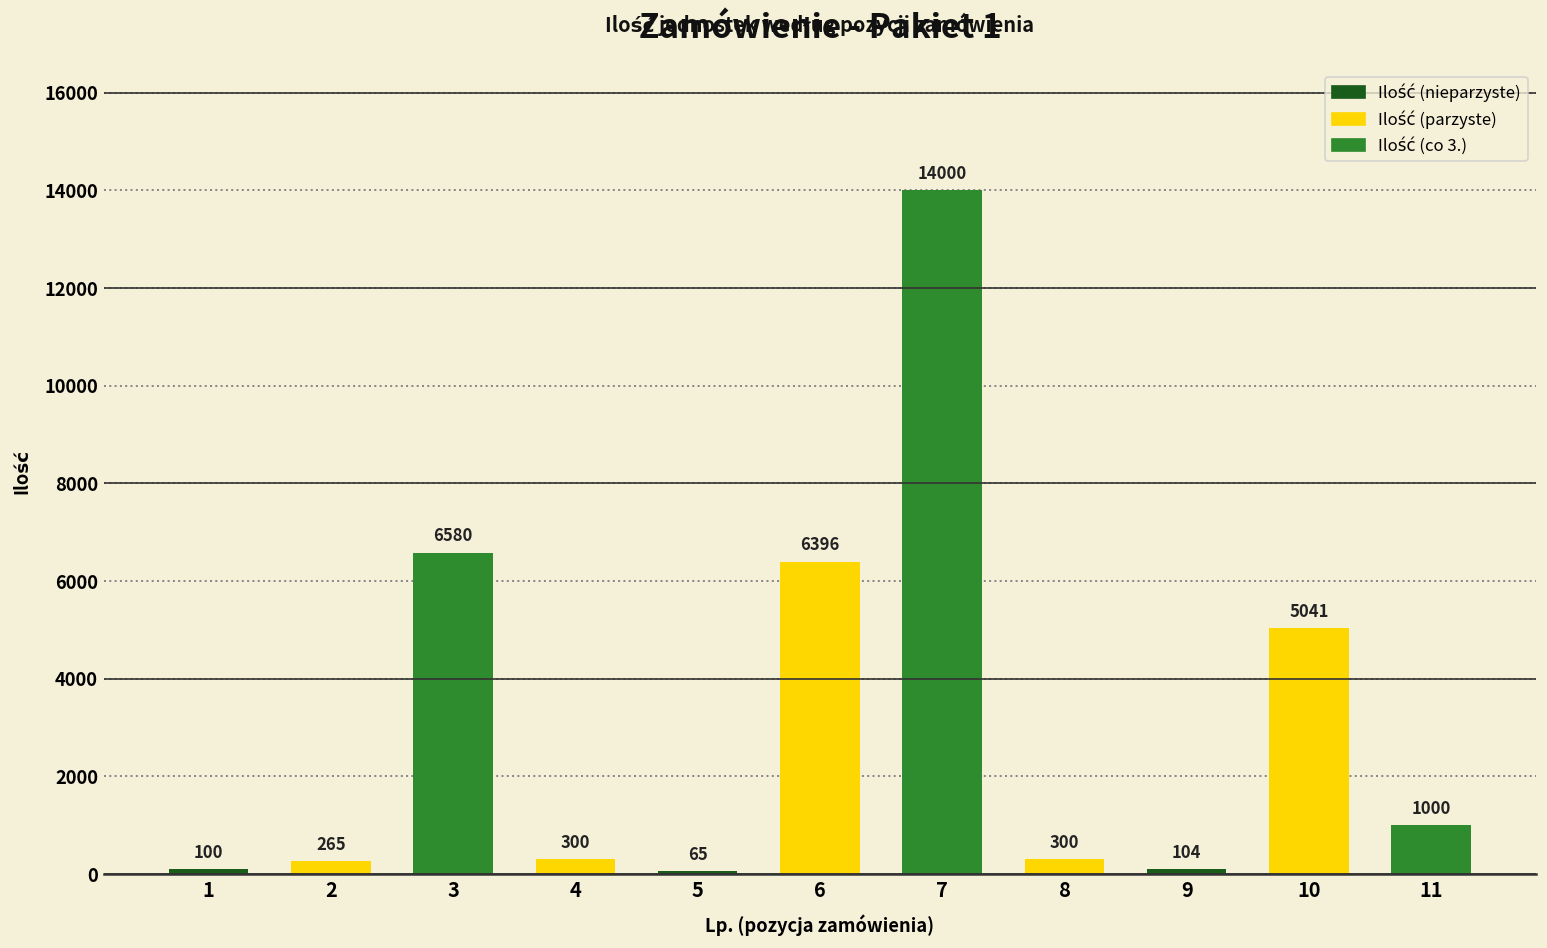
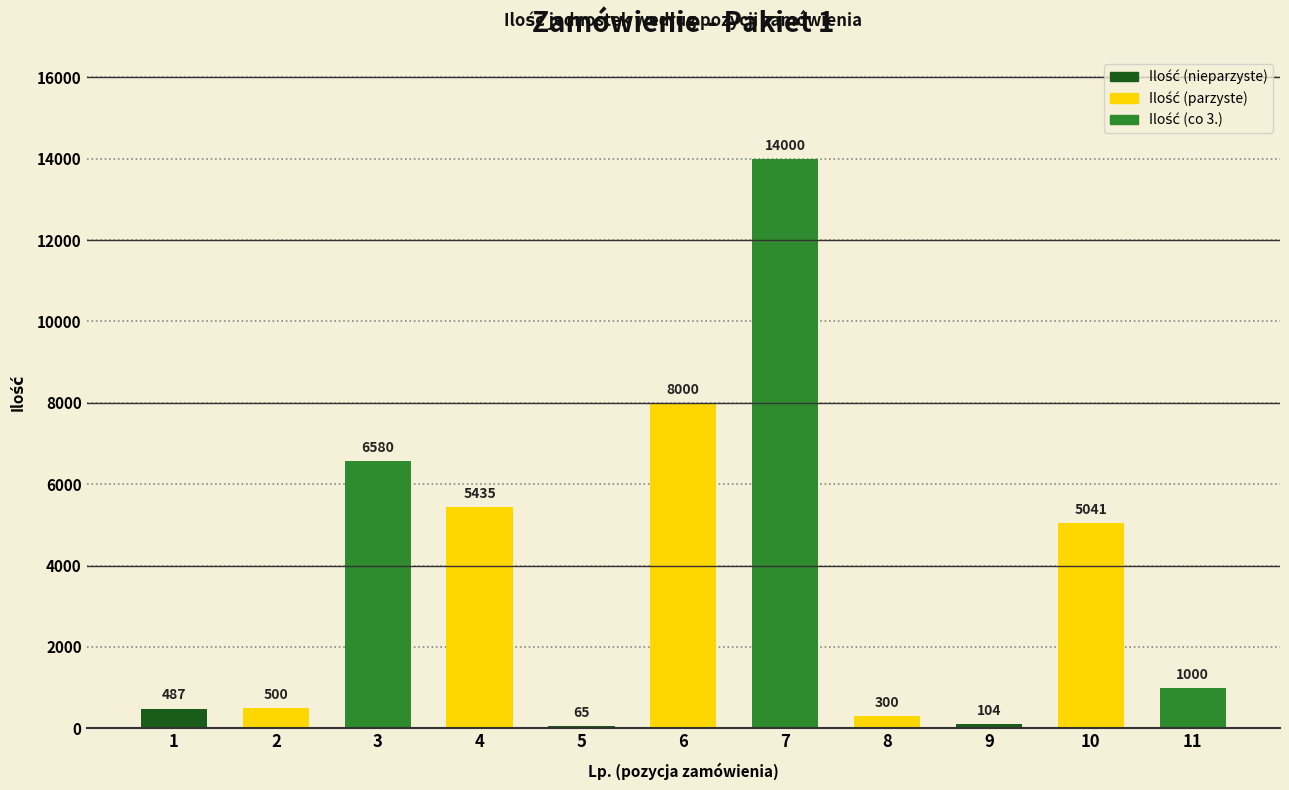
1: 100 -> 487
2: 265 -> 500
4: 300 -> 5435
6: 6396 -> 8000
